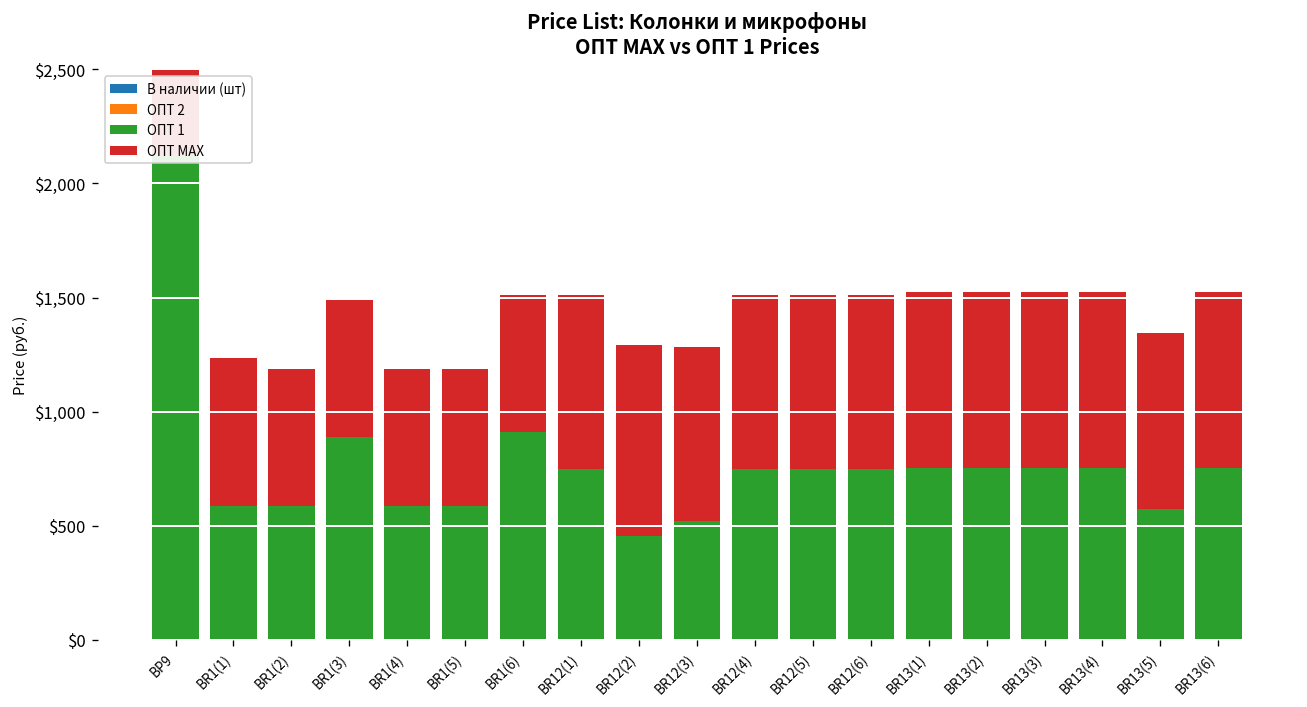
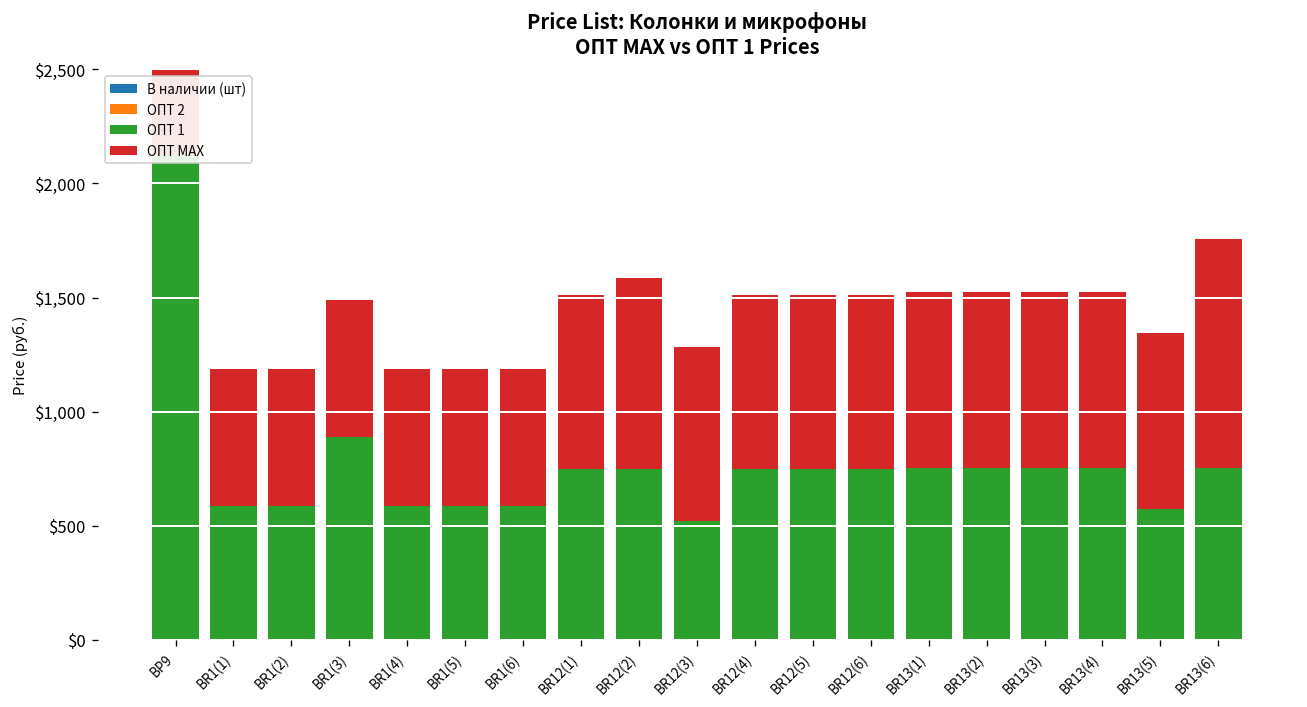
ОПТ MAX, BR1(1): $650 -> $600
ОПТ 1, BR1(6): $910 -> $590
ОПТ 1, BR12(2): $450 -> $750
ОПТ MAX, BR13(6): $770 -> $1,000
